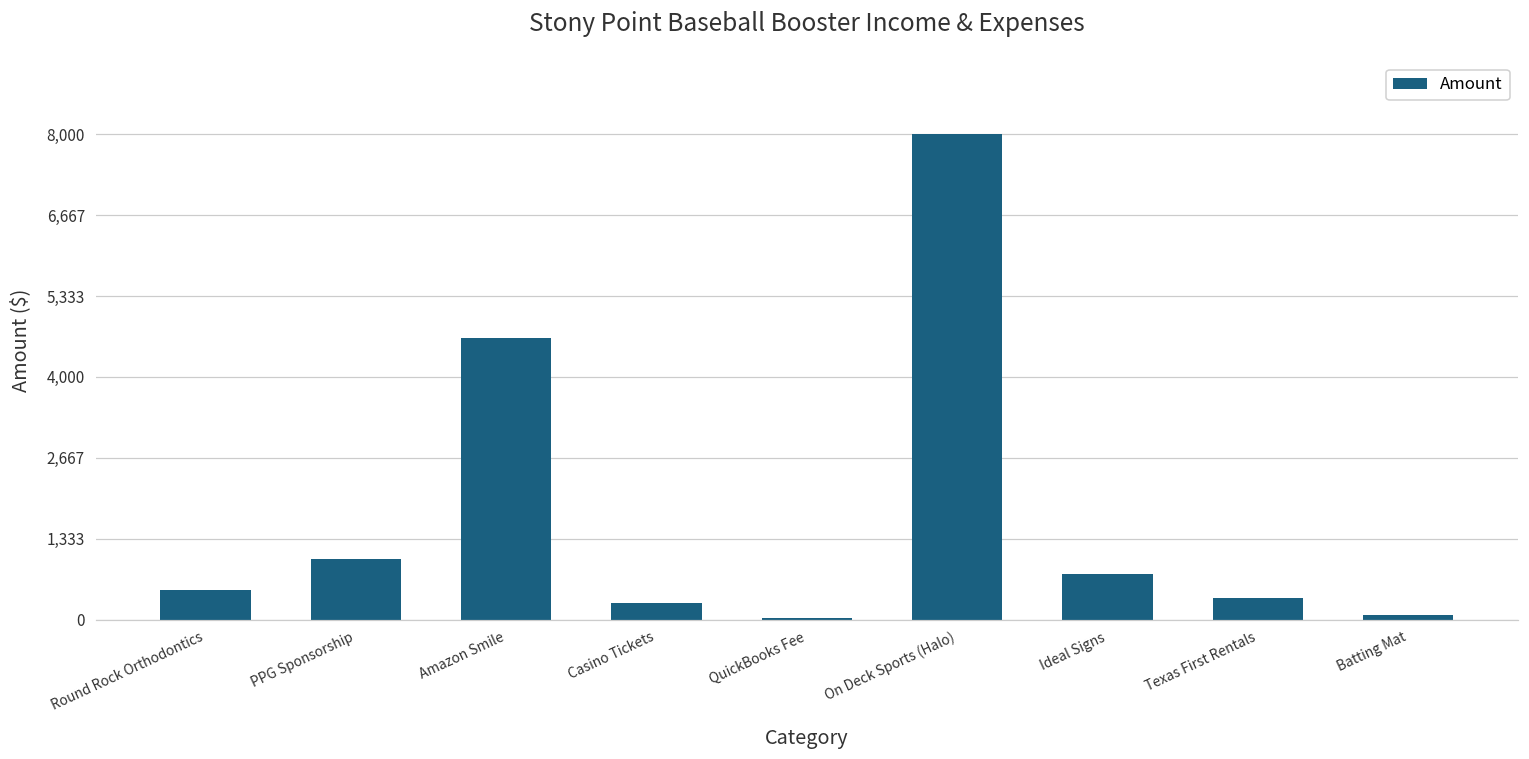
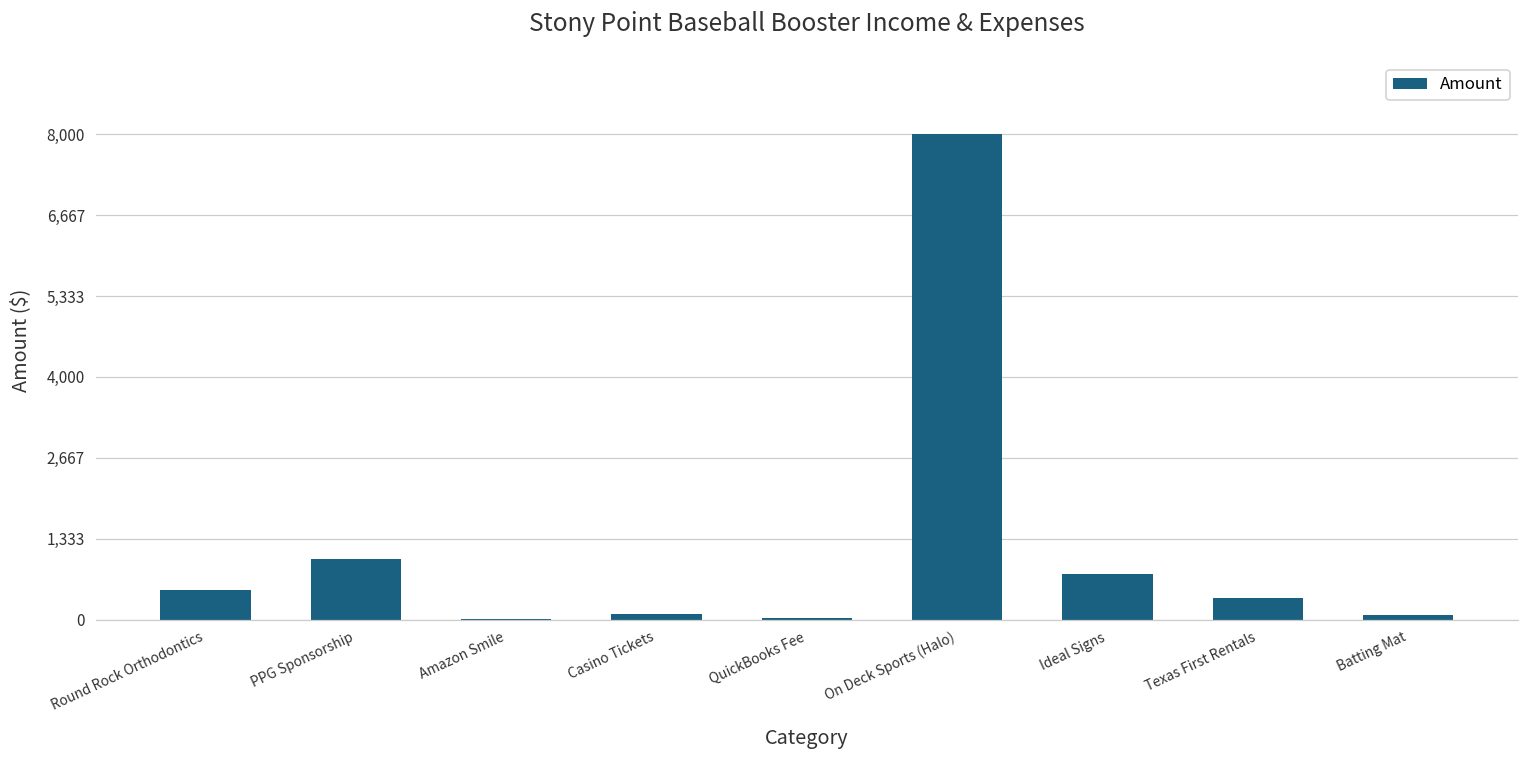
Amazon Smile: 4,600 -> 0
Casino Tickets: 300 -> 100
